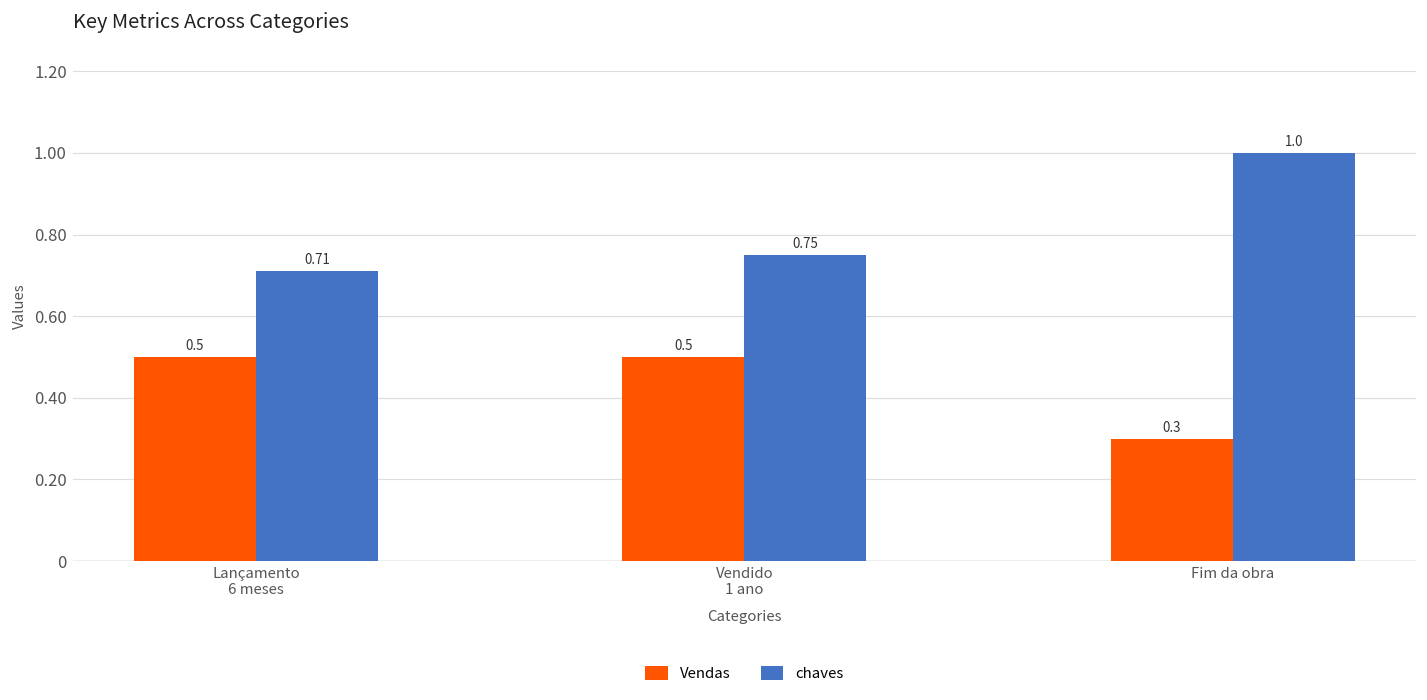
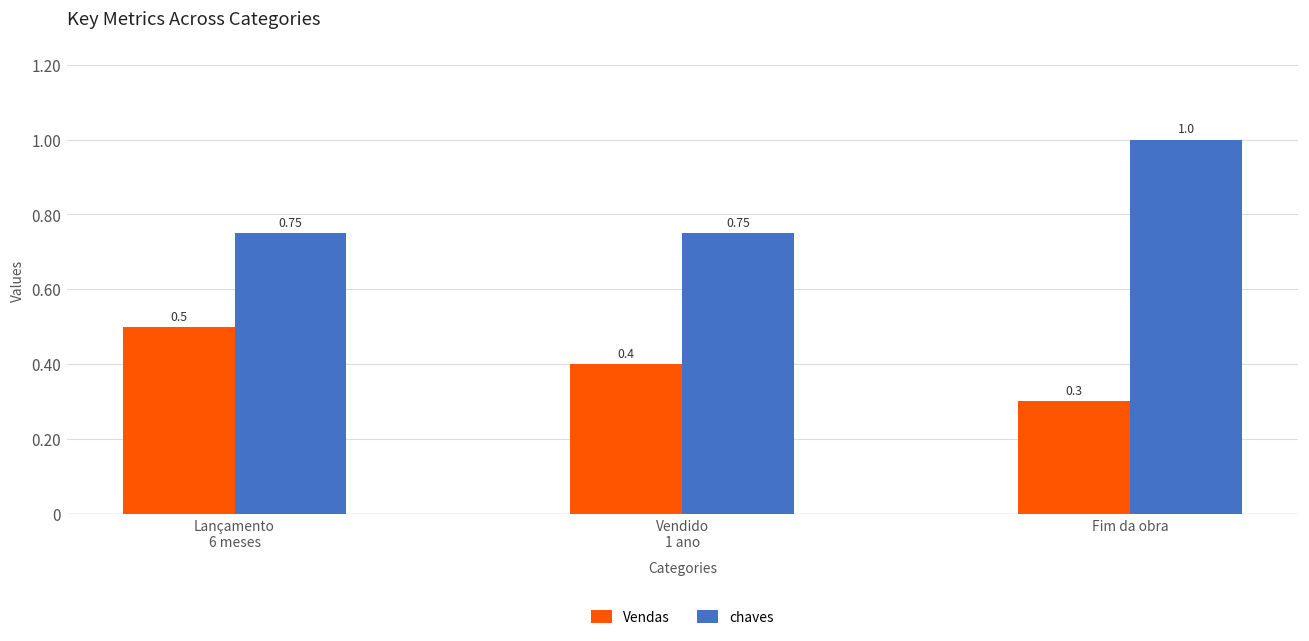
chaves, Lançamento 6 meses: 0.71 -> 0.75
Vendas, Vendido 1 ano: 0.5 -> 0.4
